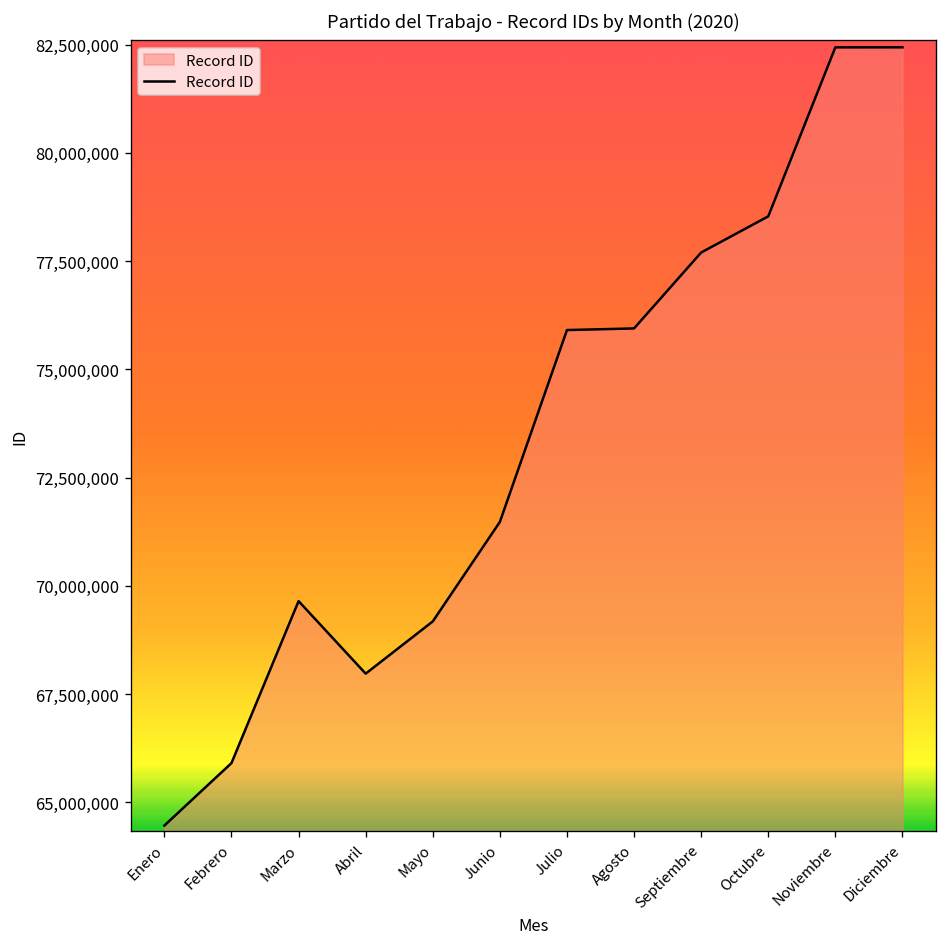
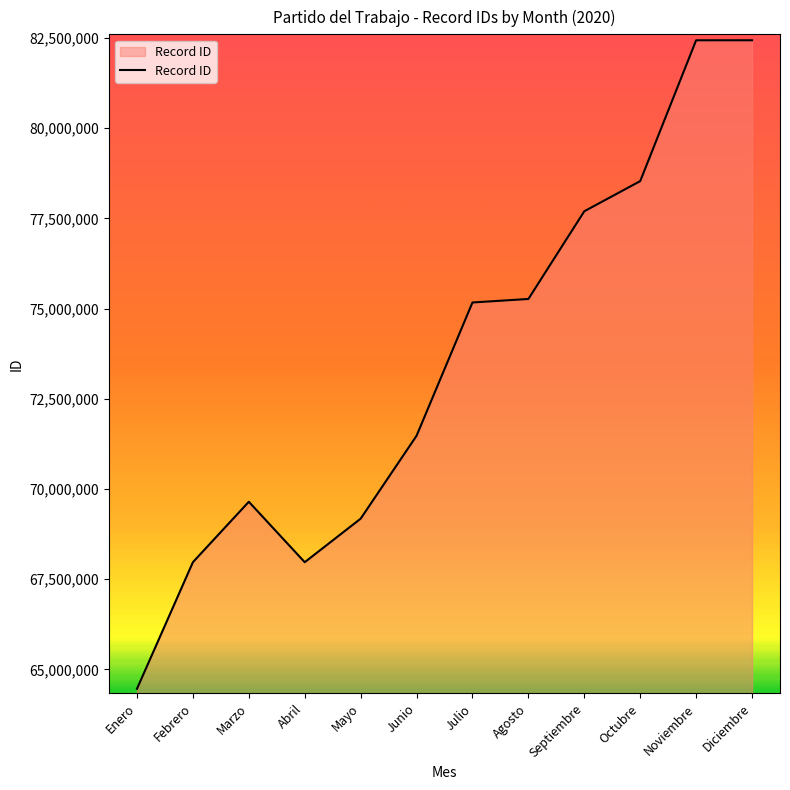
Febrero: 65,900,000 -> 68,000,000
Julio: 75,900,000 -> 75,200,000
Agosto: 75,900,000 -> 75,300,000
